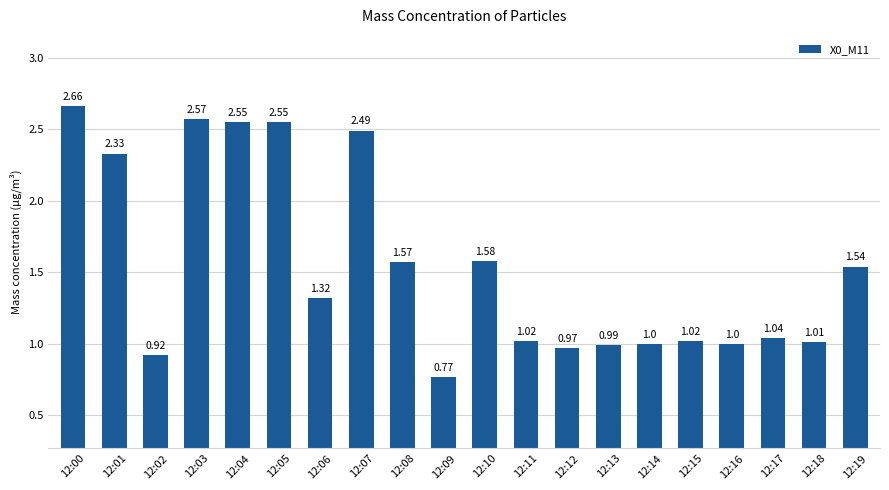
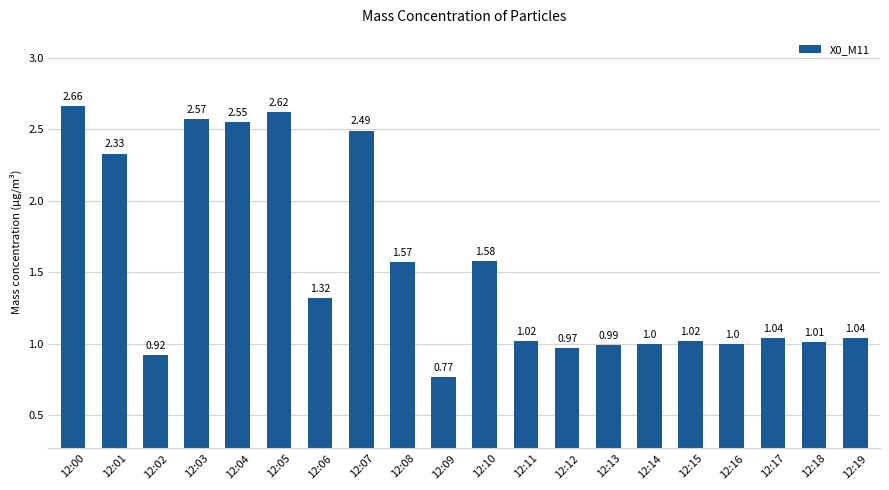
12:05: 2.55 -> 2.62
12:19: 1.54 -> 1.04
